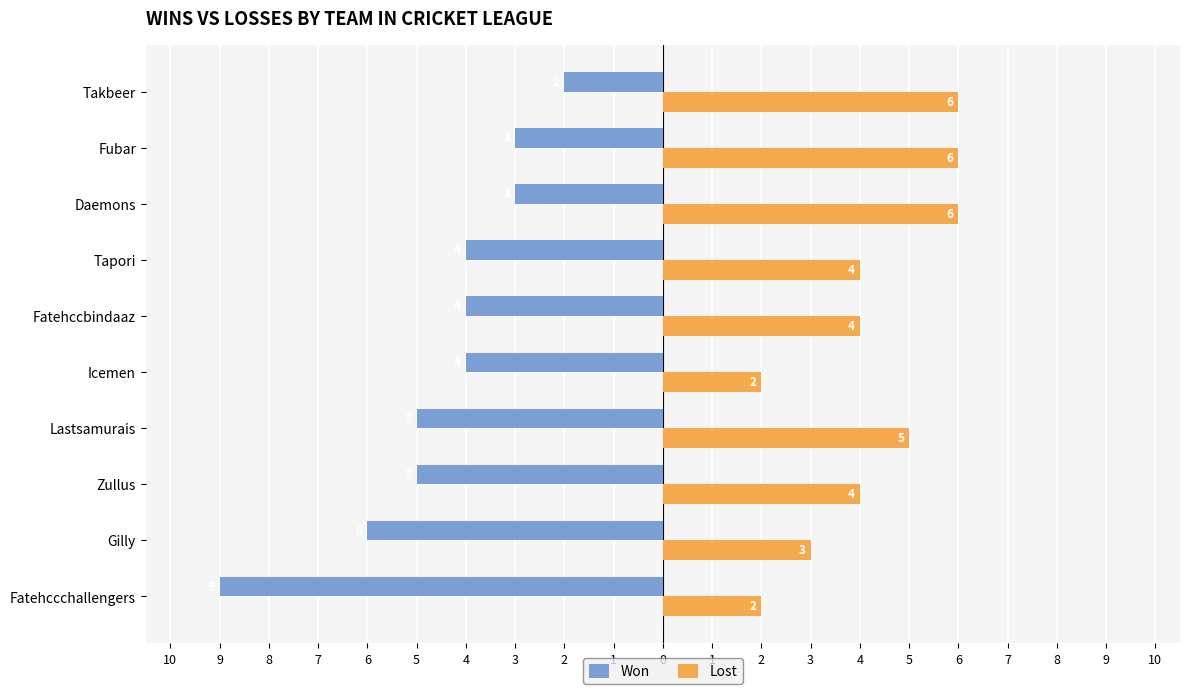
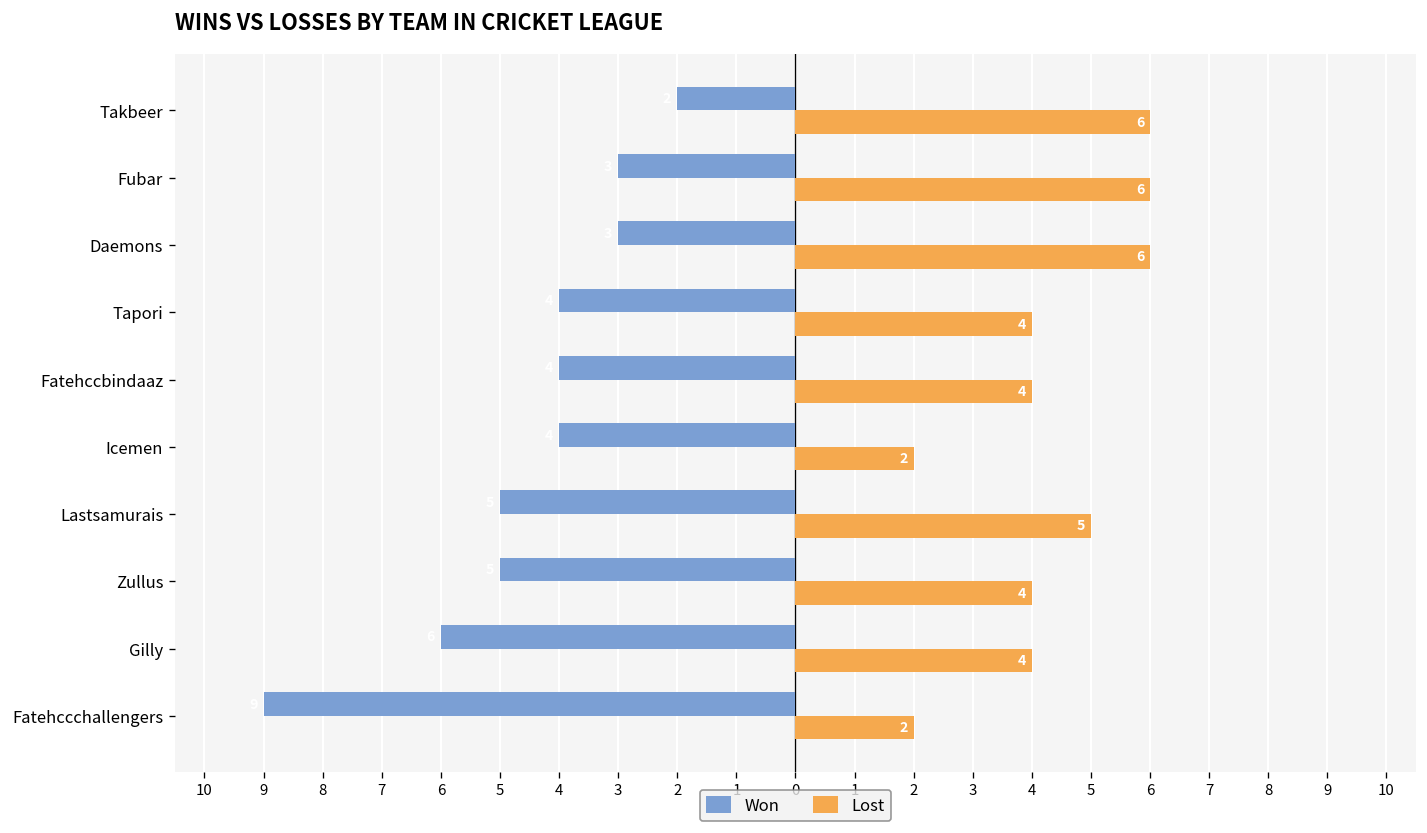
Lost, Gilly: 3 -> 4
